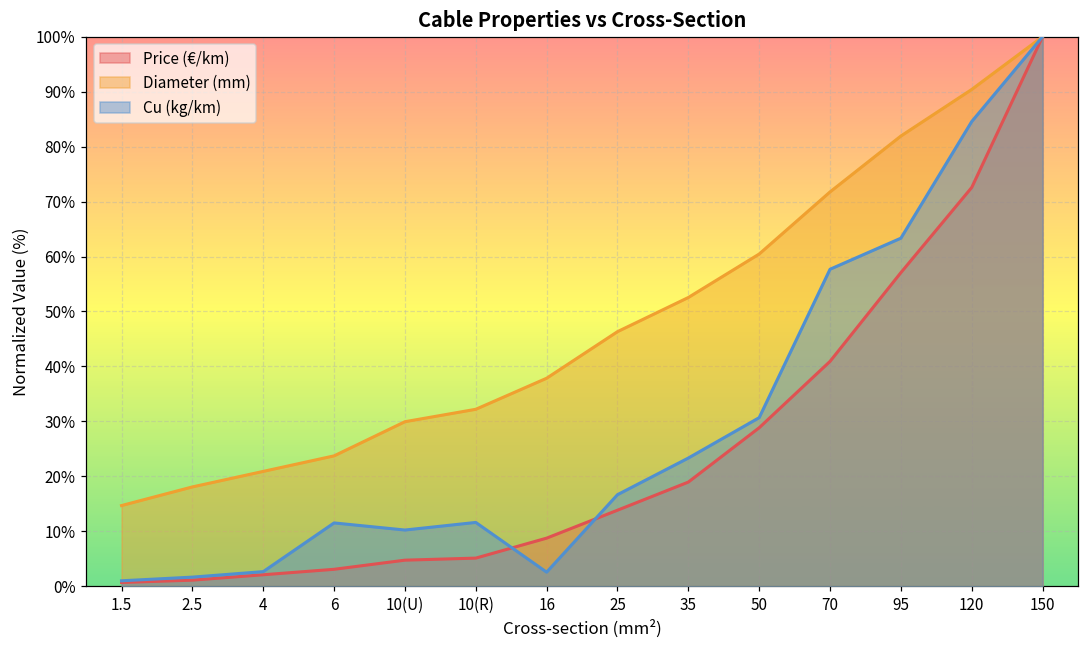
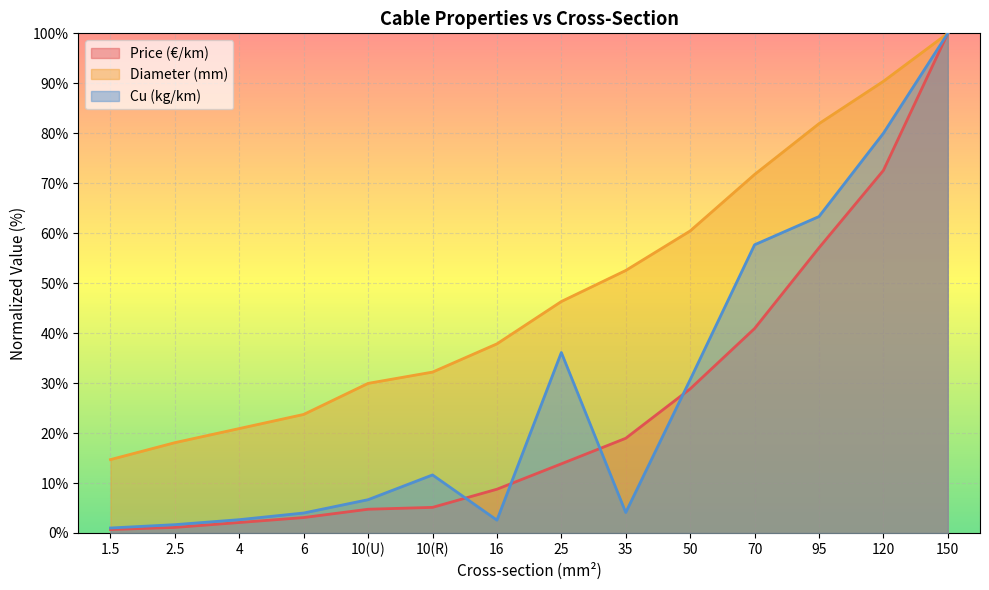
Cu (kg/km), 6: 12% -> 4%
Cu (kg/km), 10(U): 10% -> 7%
Cu (kg/km), 25: 17% -> 36%
Cu (kg/km), 35: 23% -> 4%
Cu (kg/km), 120: 85% -> 80%
